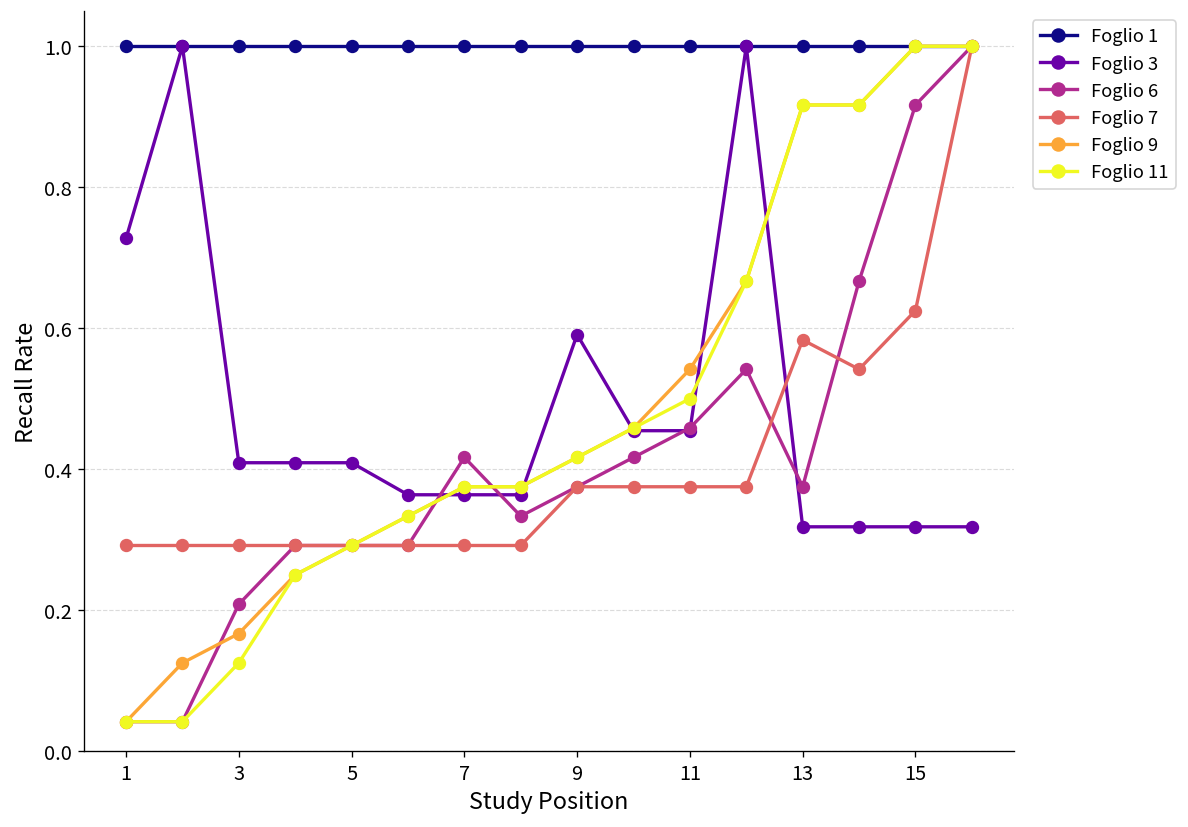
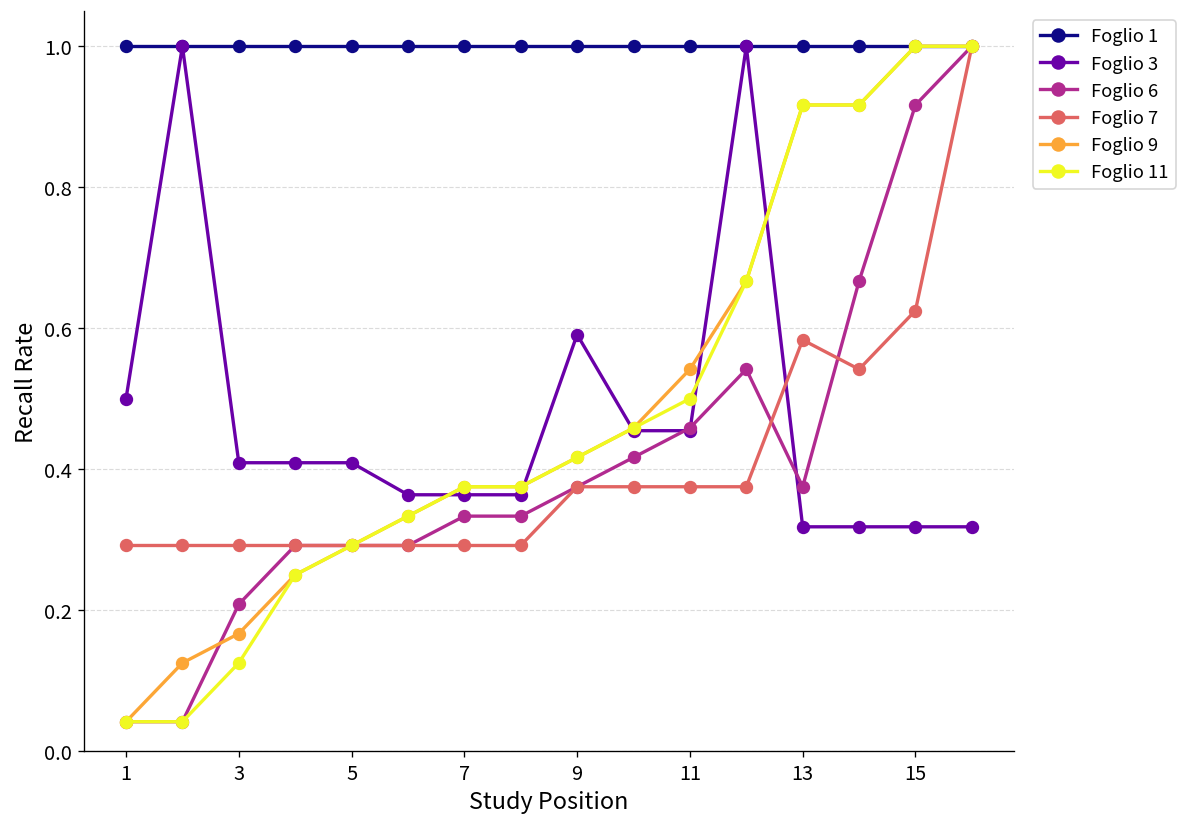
Foglio 3, 1: 0.73 -> 0.50
Foglio 6, 7: 0.42 -> 0.33
